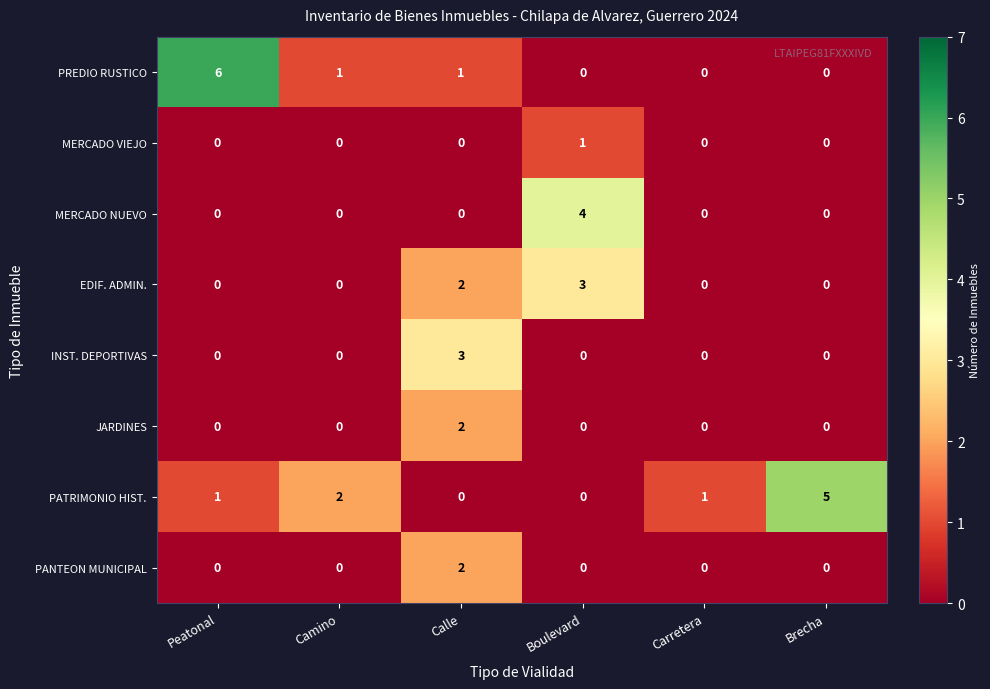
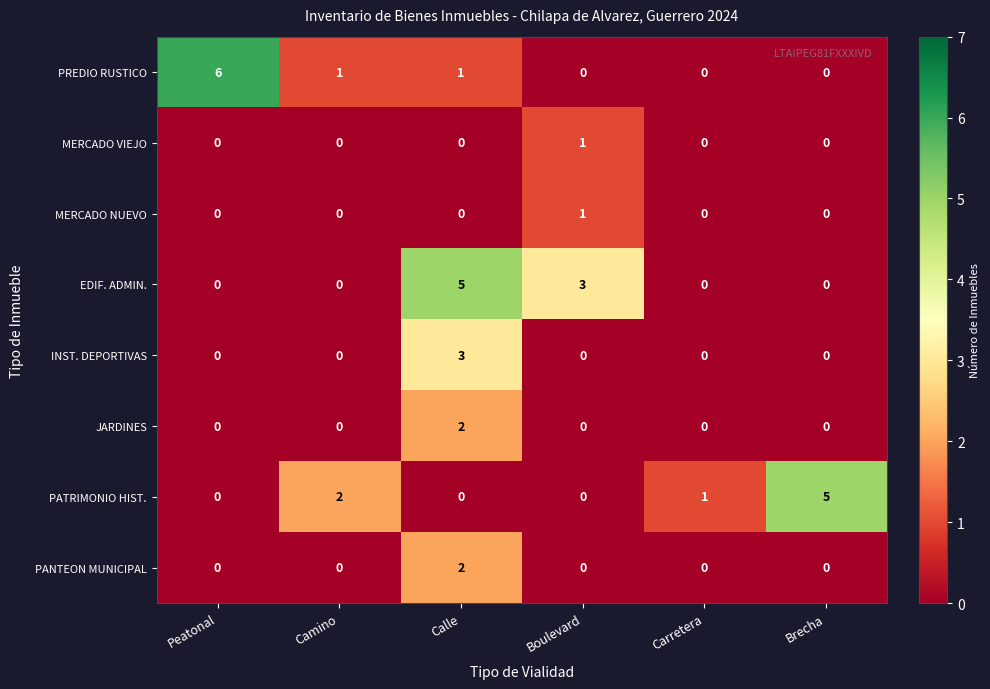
MERCADO NUEVO, Boulevard: 4 -> 1
EDIF. ADMIN., Calle: 2 -> 5
PATRIMONIO HIST., Peatonal: 1 -> 0
